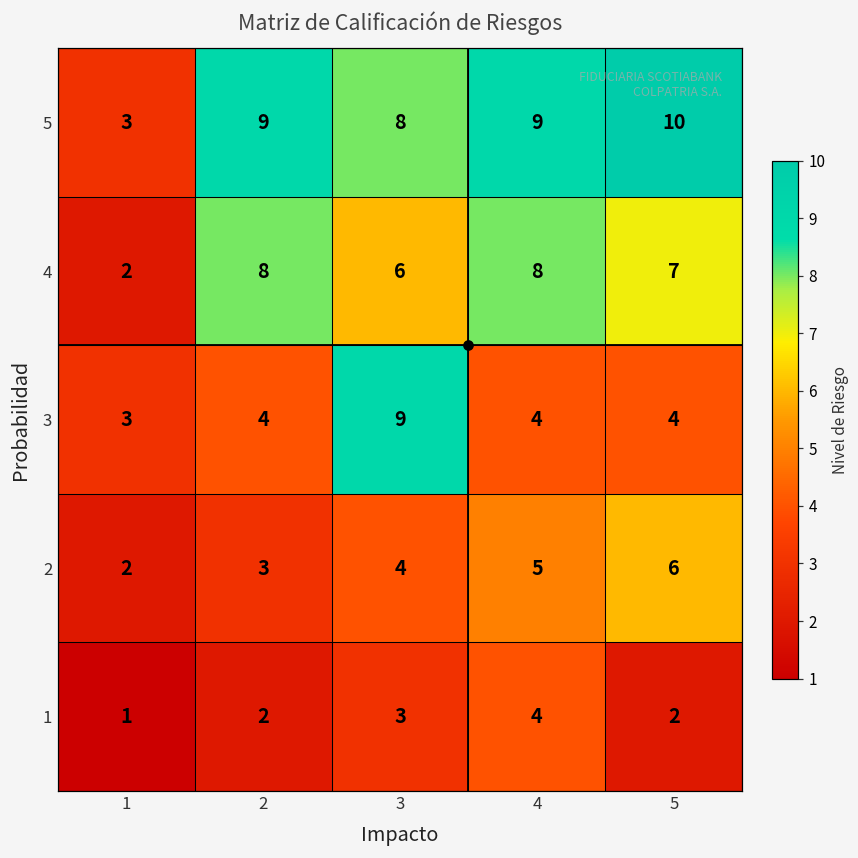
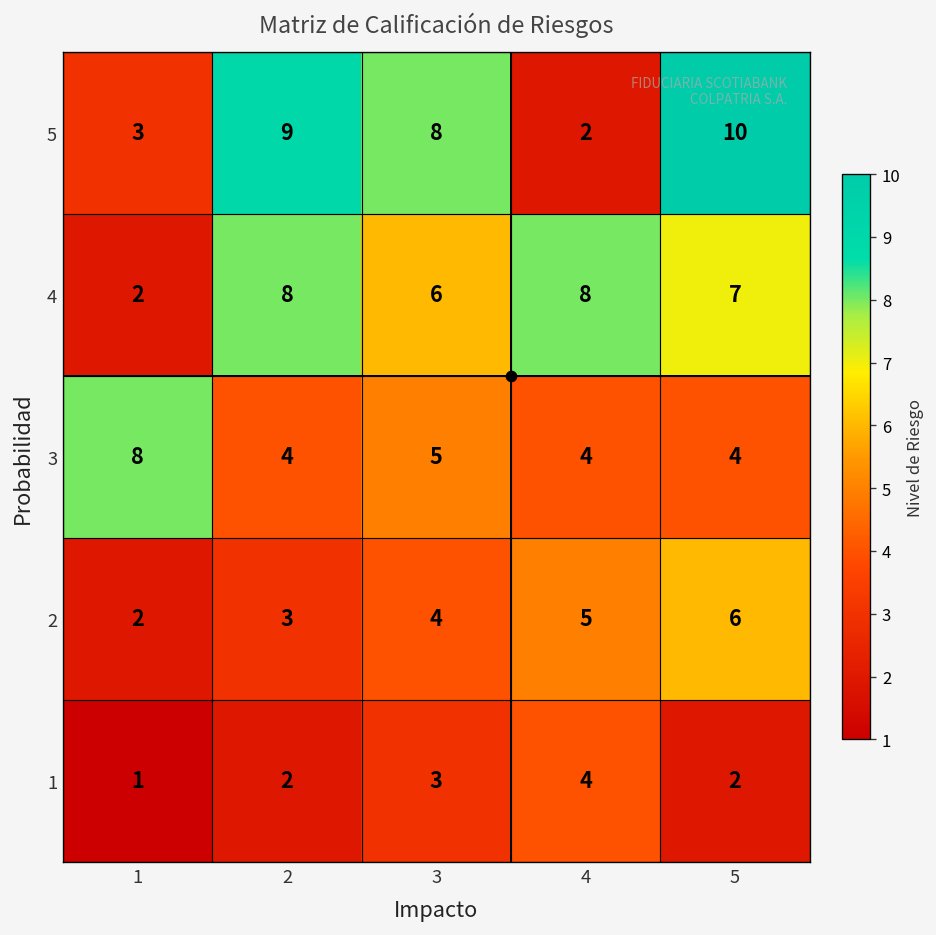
5, 4: 9 -> 2
3, 1: 3 -> 8
3, 3: 9 -> 5
